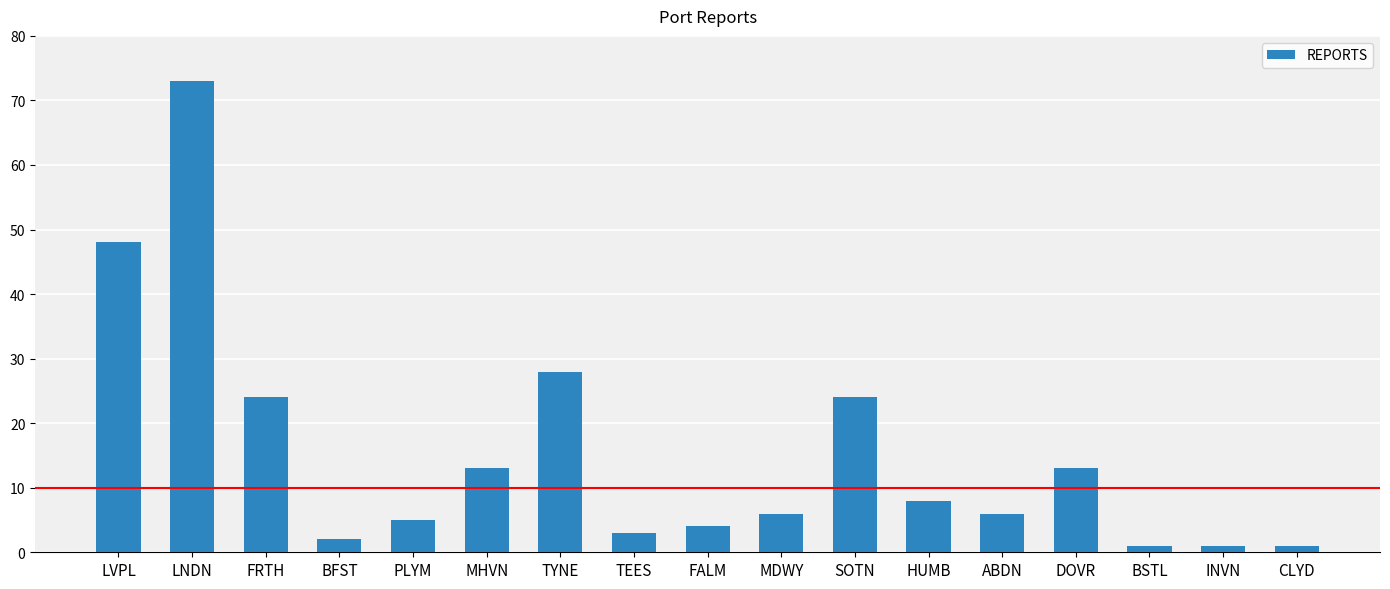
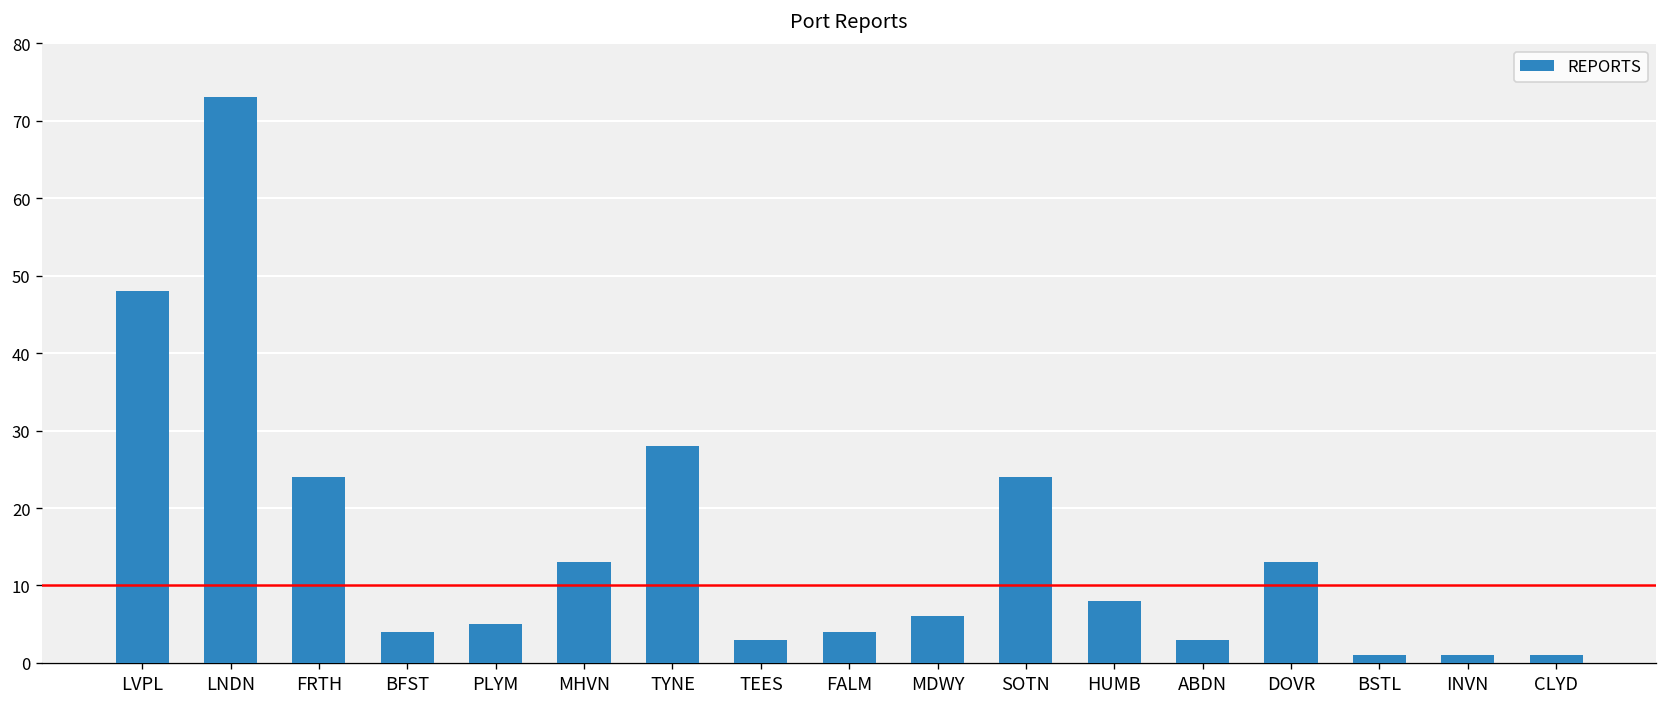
BFST: 2 -> 4
ABDN: 6 -> 3
